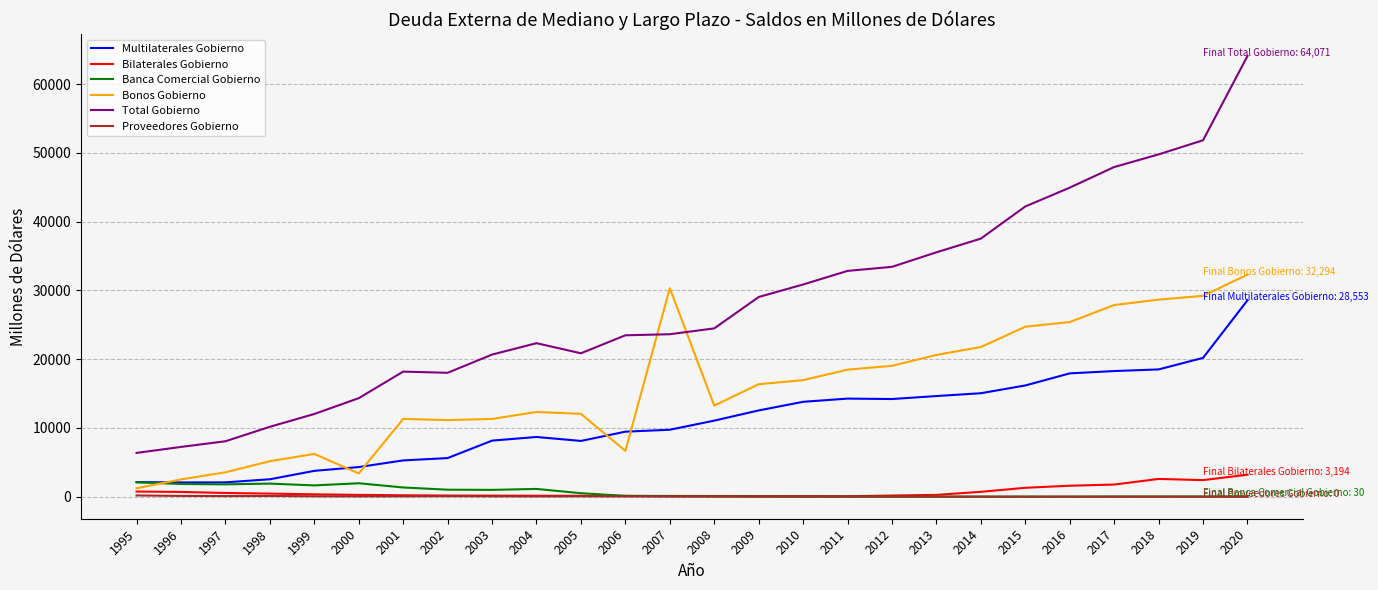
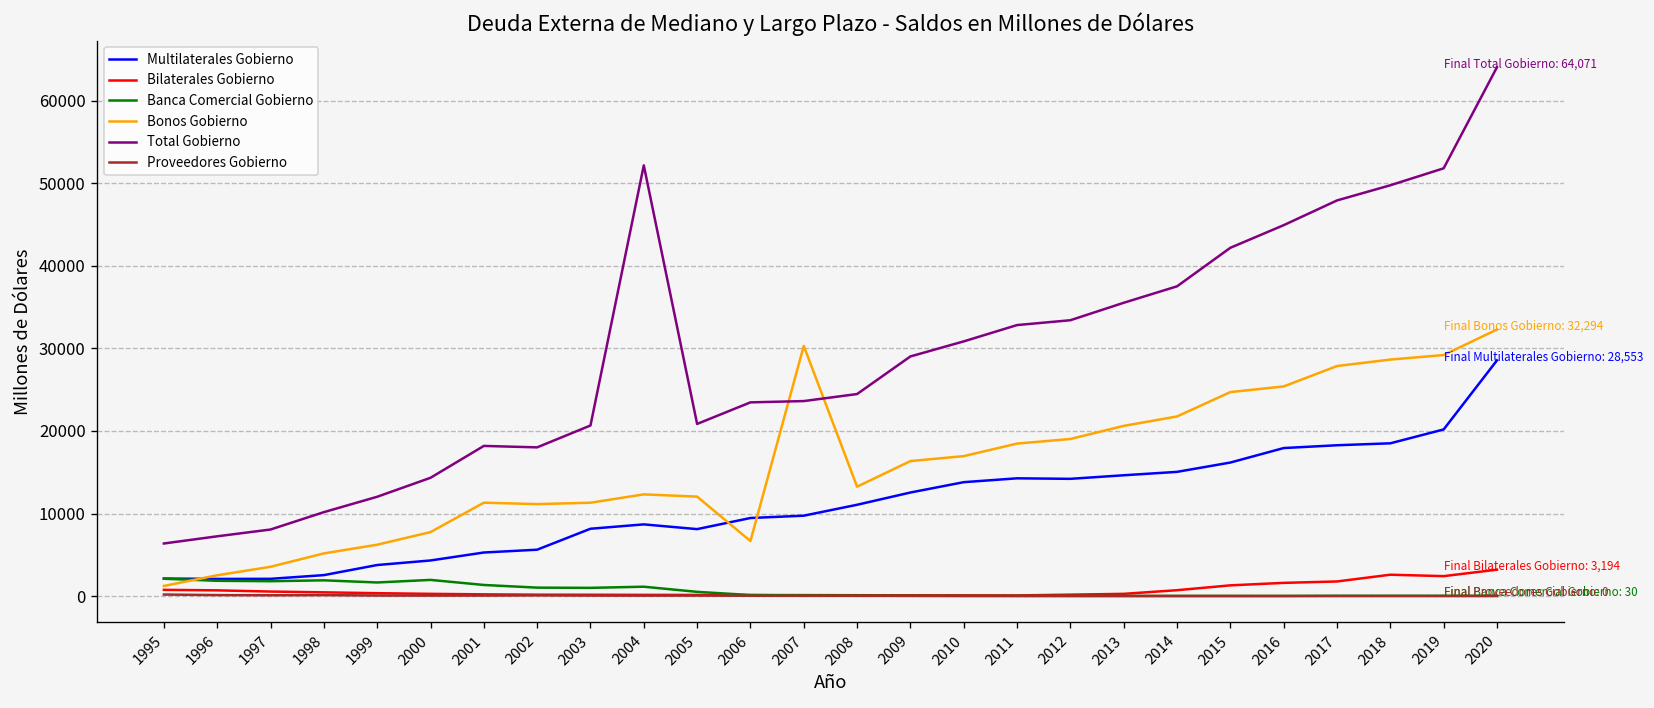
Bonos Gobierno, 2000: 3000 -> 8000
Total Gobierno, 2004: 22000 -> 52000
